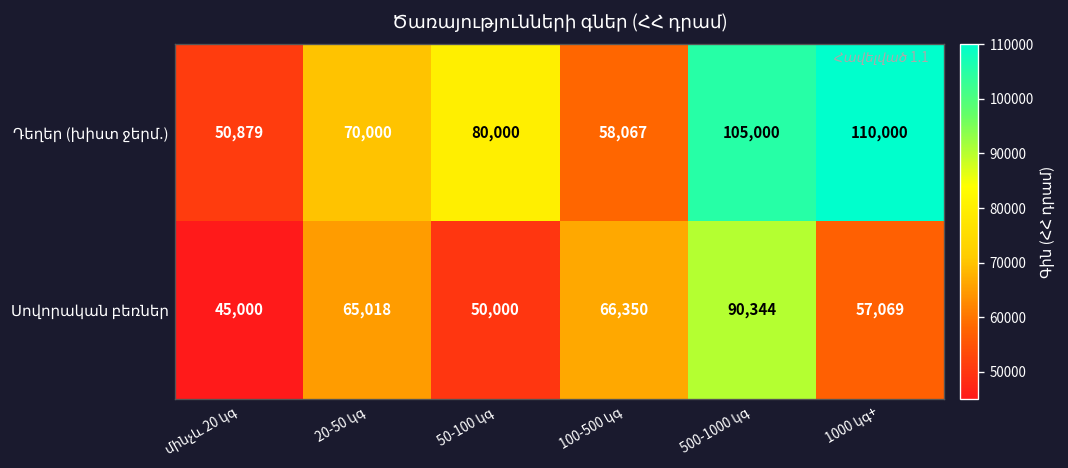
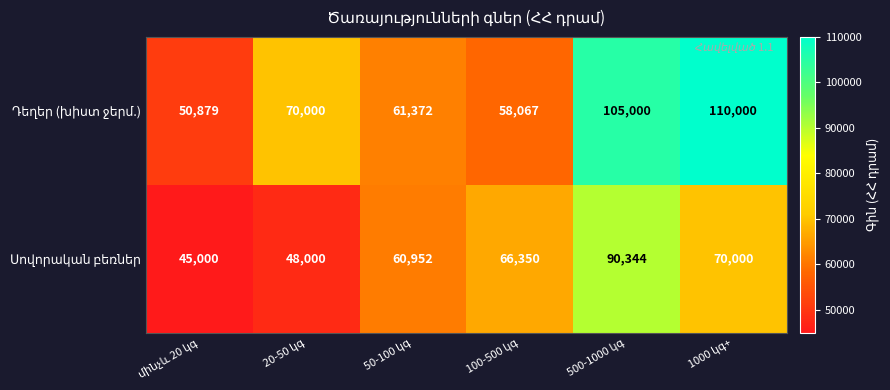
Դեղեր (խիստ ջերմ.), 50-100 կգ: 80,000 -> 61,372
Սովորական բեռներ, 20-50 կգ: 65,018 -> 48,000
Սովորական բեռներ, 50-100 կգ: 50,000 -> 60,952
Սովորական բեռներ, 1000 կգ+: 57,069 -> 70,000
